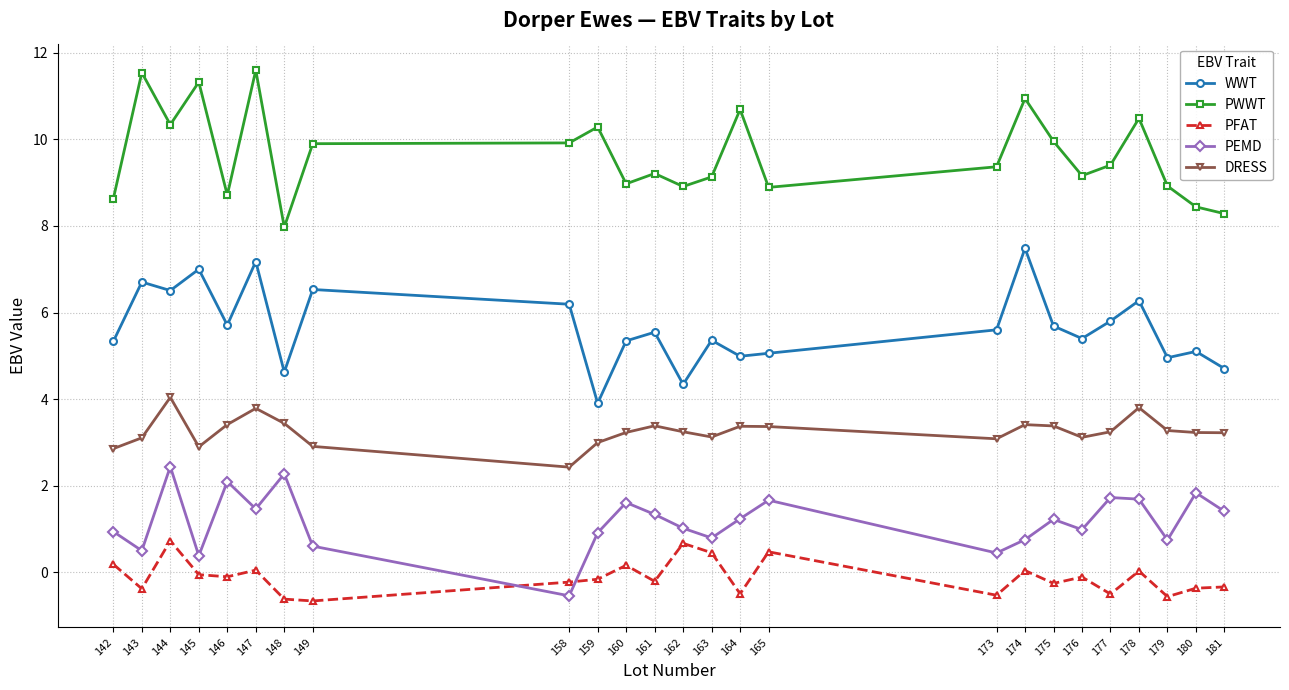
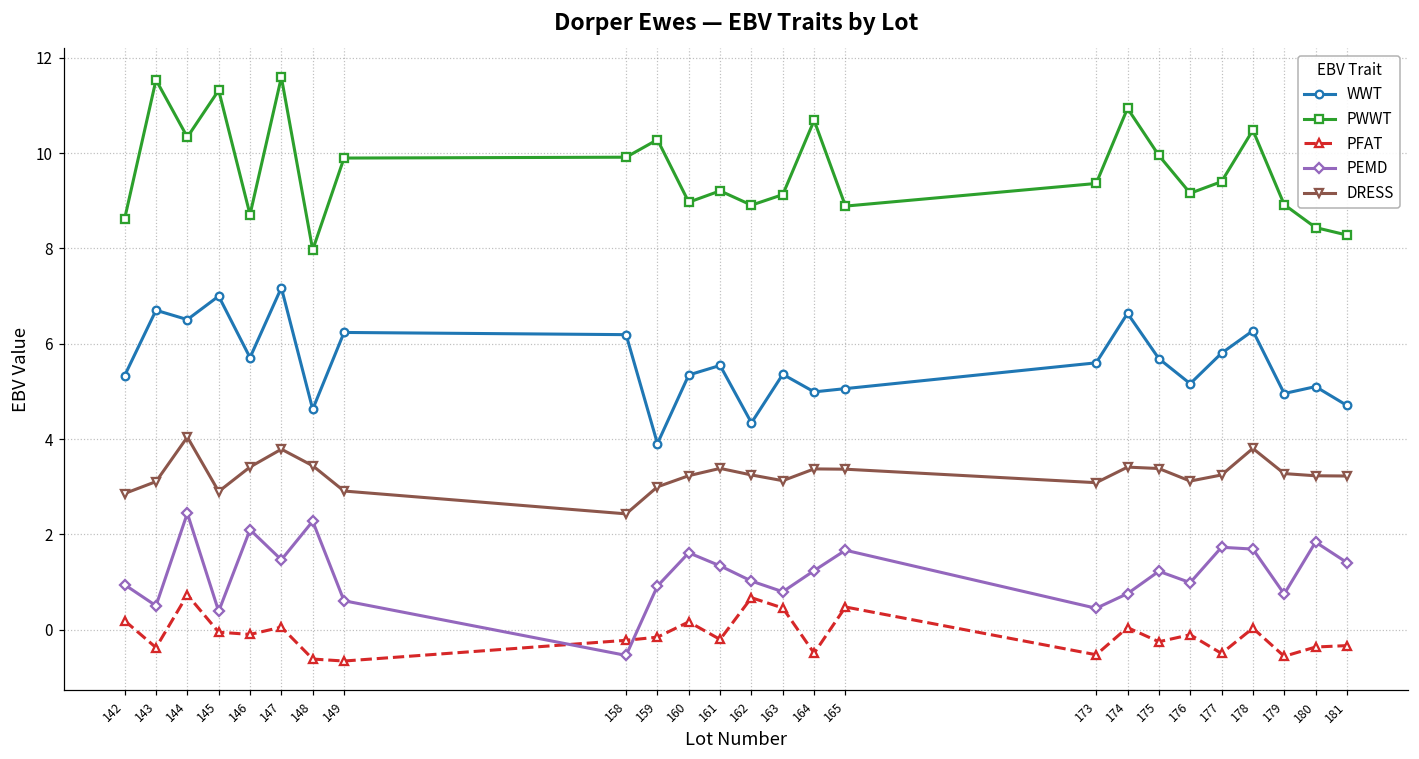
WWT, 149: 6.5 -> 6.2
WWT, 174: 7.5 -> 6.6
WWT, 176: 5.4 -> 5.2
